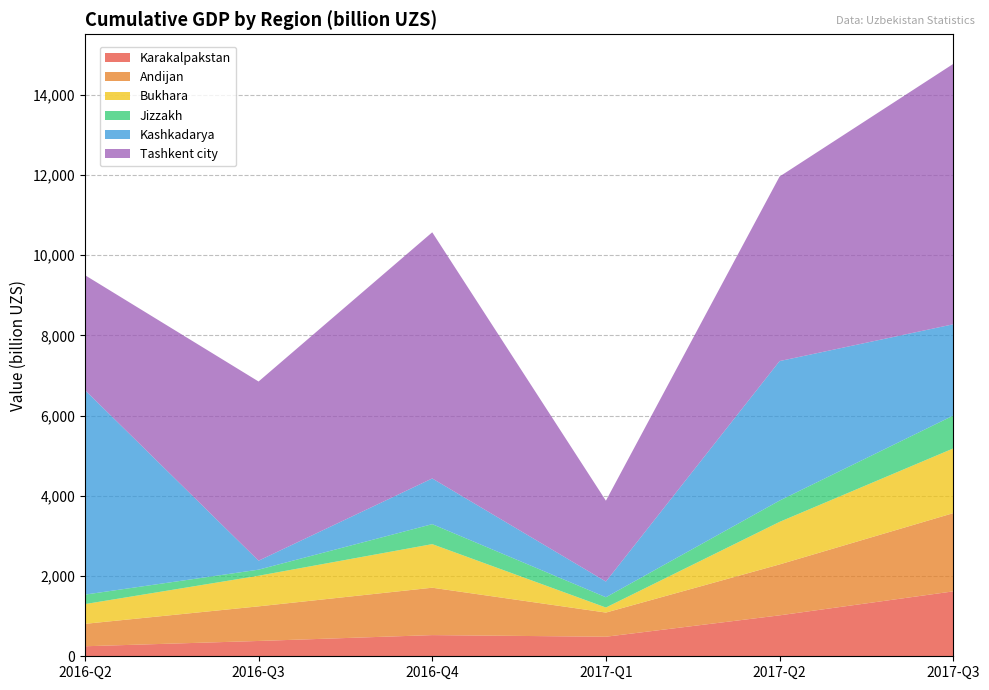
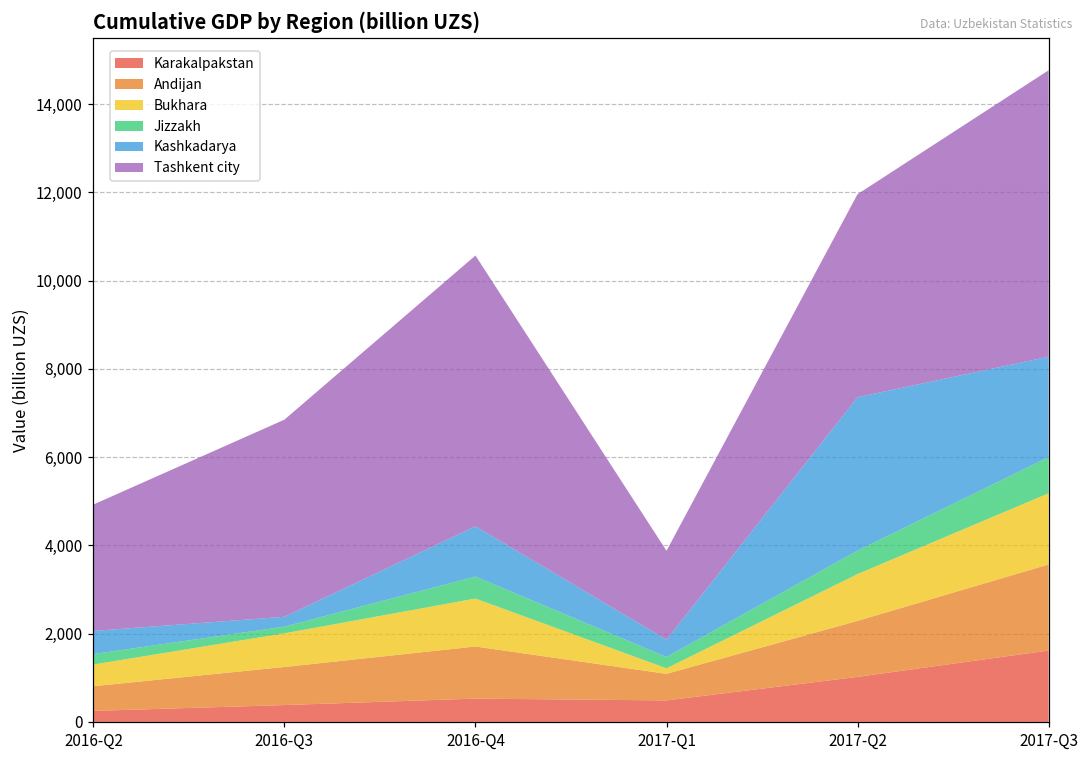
Kashkadarya, 2016-Q2: 5,100 -> 500
